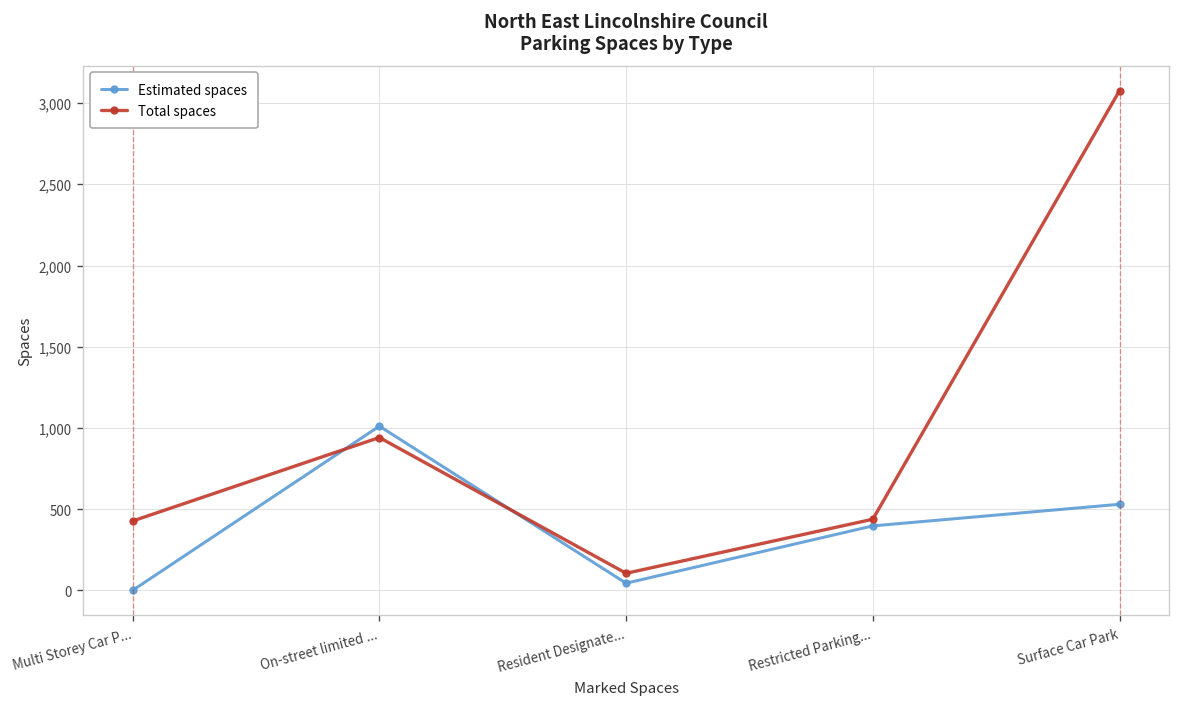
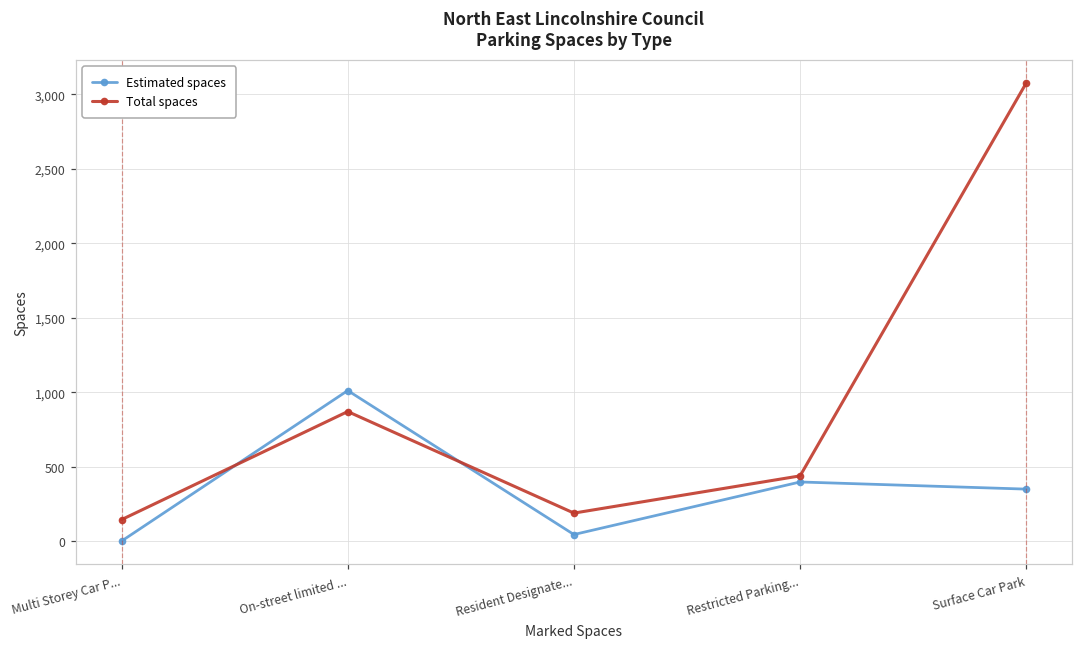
Total spaces, Multi Storey Car P...: 430 -> 140
Total spaces, On-street limited ...: 940 -> 870
Total spaces, Resident Designate...: 110 -> 190
Estimated spaces, Surface Car Park: 530 -> 350
